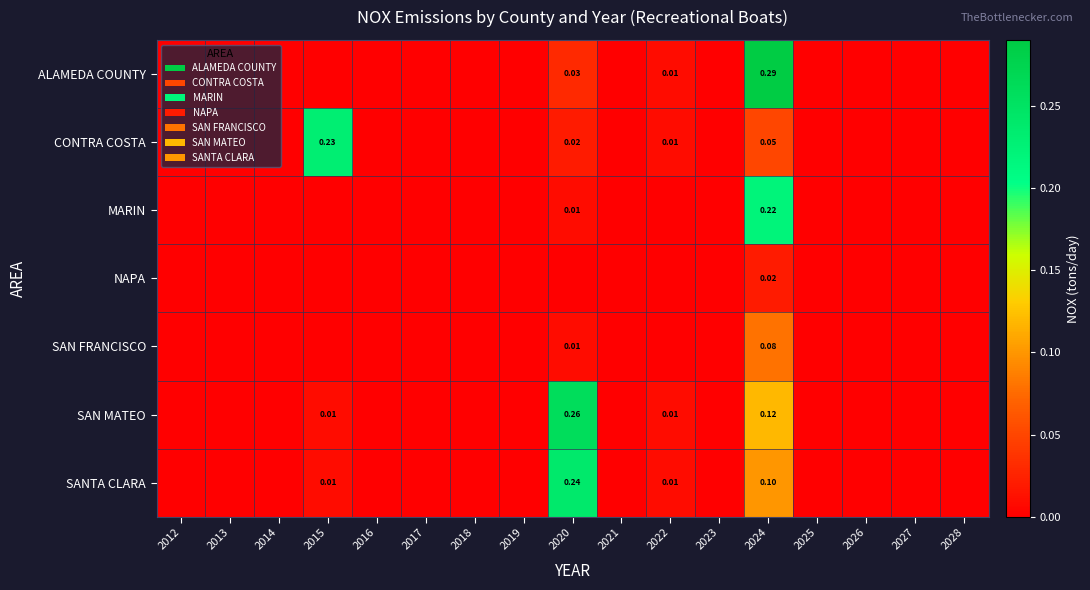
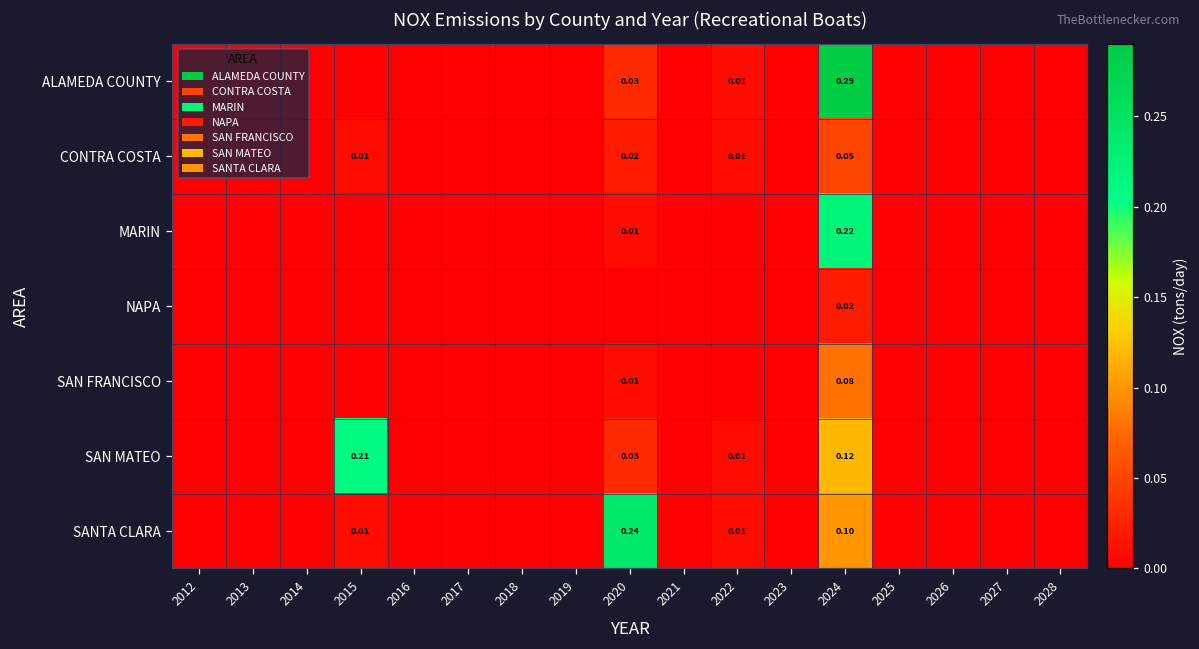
CONTRA COSTA, 2015: 0.23 -> 0.01
SAN MATEO, 2015: 0.01 -> 0.21
SAN MATEO, 2020: 0.26 -> 0.03
